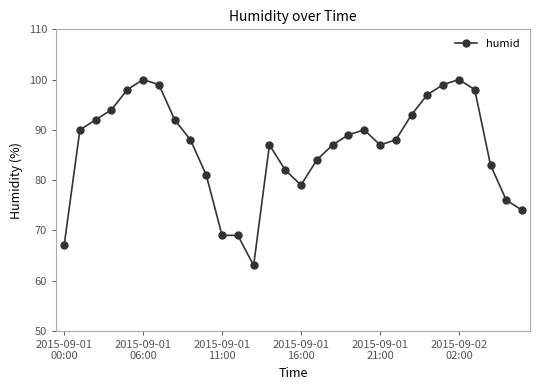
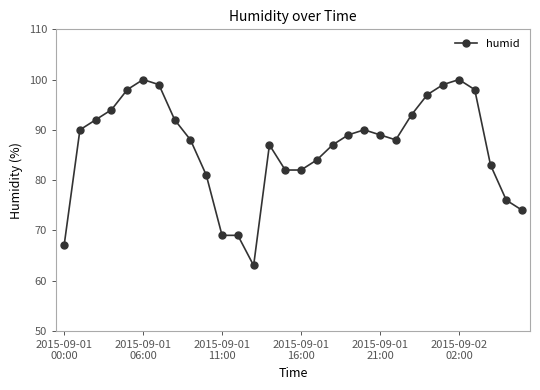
2015-09-01 16:00: 79 -> 82
2015-09-01 21:00: 87 -> 89
